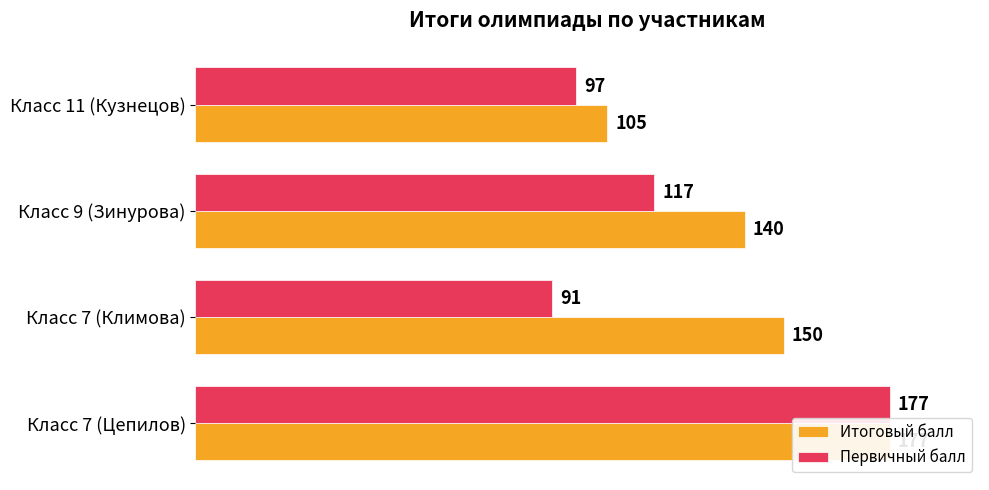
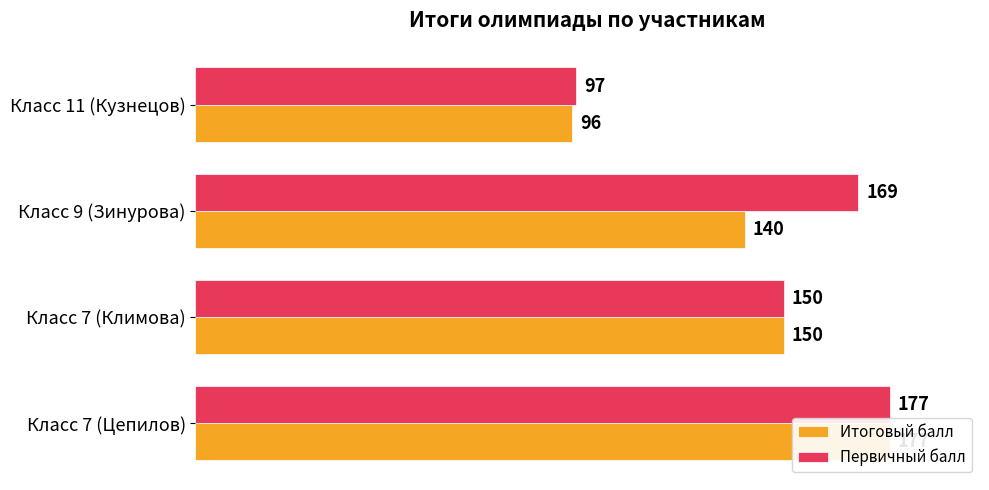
Итоговый балл, Класс 11 (Кузнецов): 105 -> 96
Первичный балл, Класс 9 (Зинурова): 117 -> 169
Первичный балл, Класс 7 (Климова): 91 -> 150
